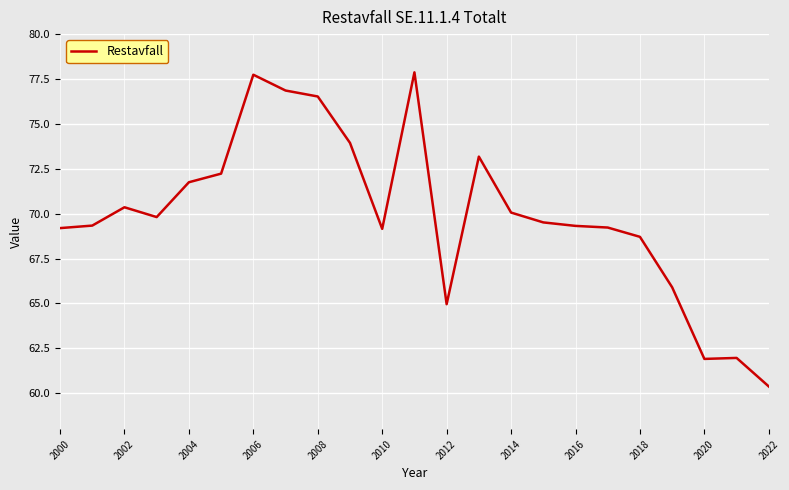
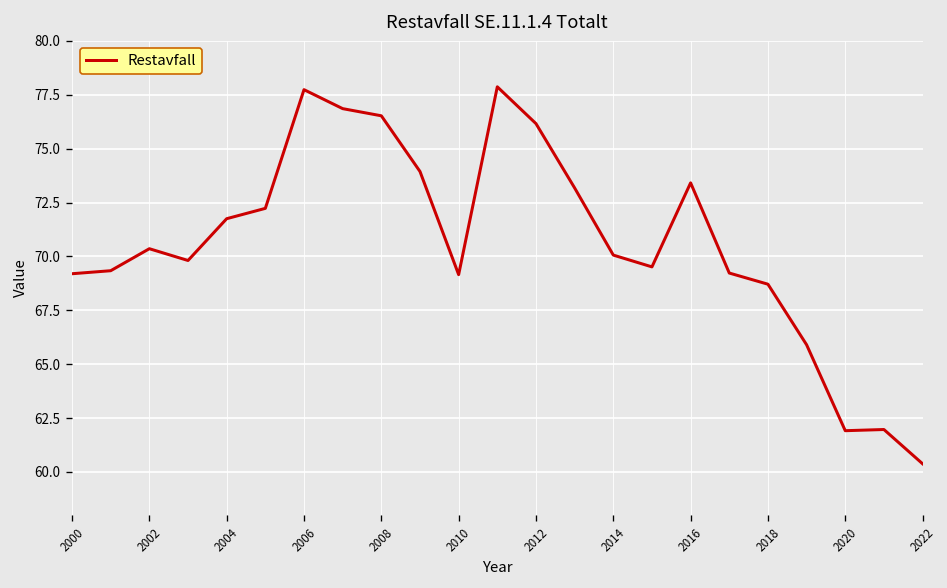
2012: 65.0 -> 76.2
2016: 69.3 -> 73.4
